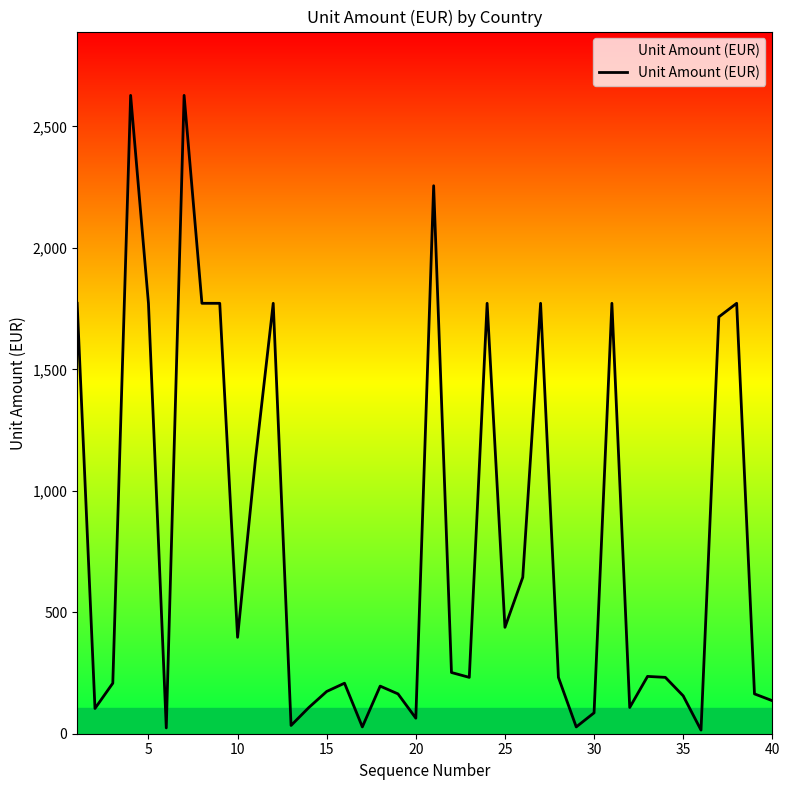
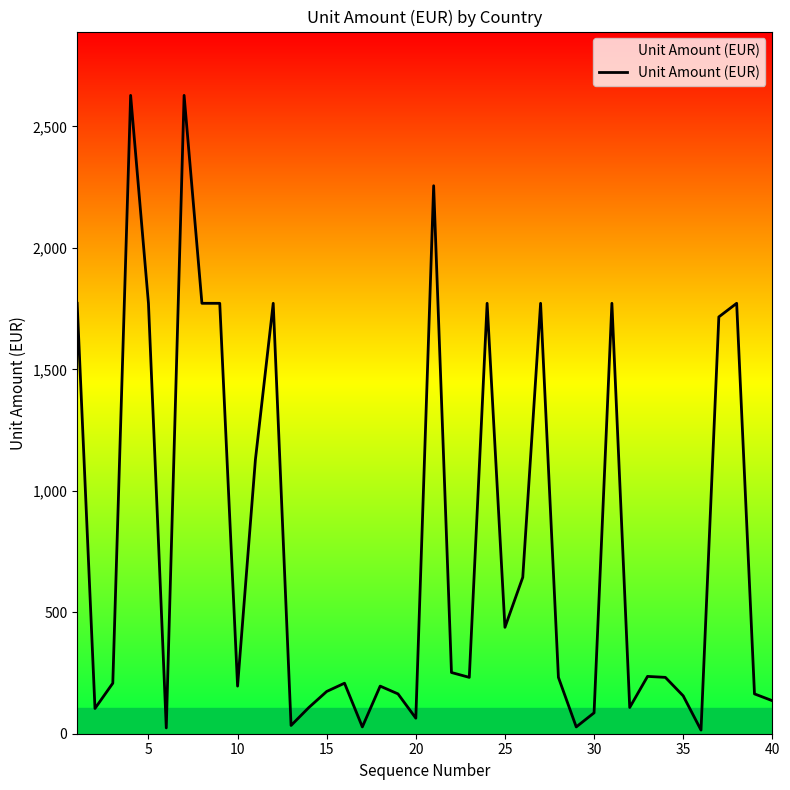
10: 400 -> 200
